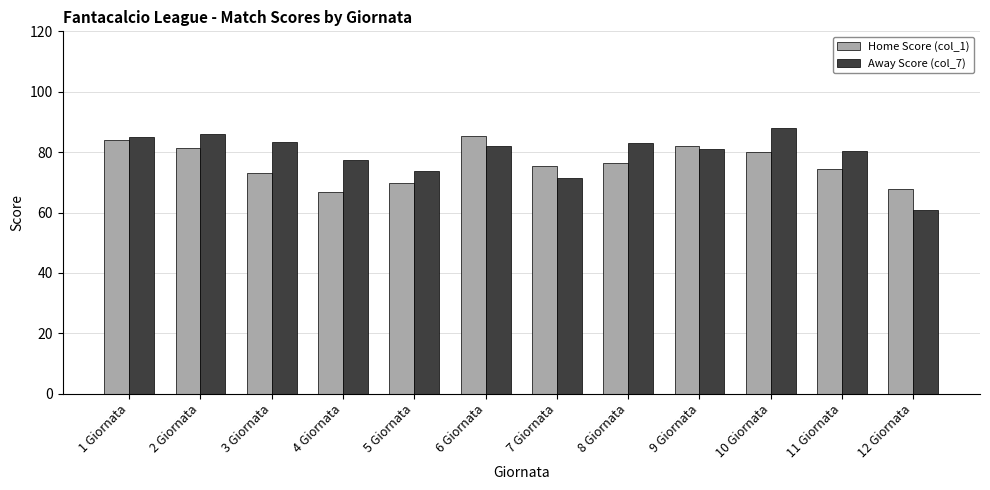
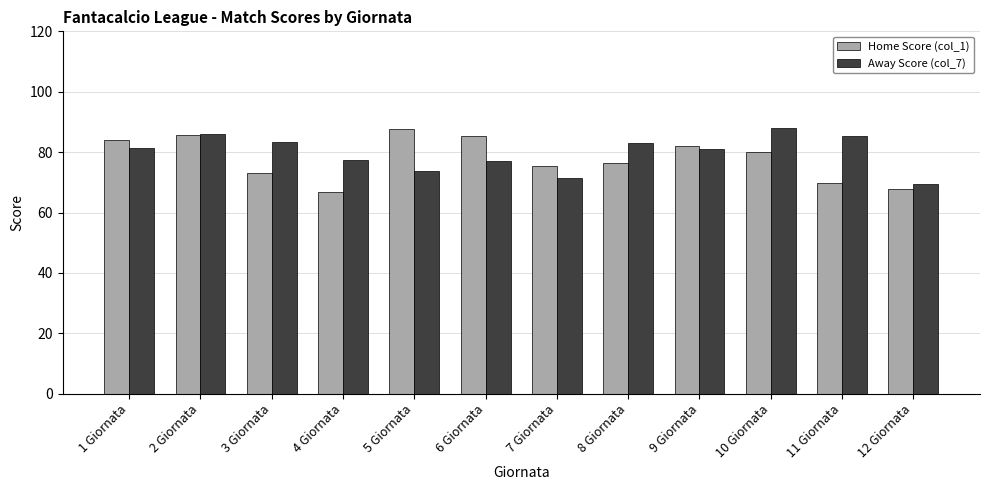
Away Score (col_7), 1 Giornata: 85 -> 82
Home Score (col_1), 2 Giornata: 82 -> 86
Home Score (col_1), 5 Giornata: 70 -> 88
Away Score (col_7), 6 Giornata: 82 -> 77
Home Score (col_1), 11 Giornata: 75 -> 70
Away Score (col_7), 11 Giornata: 81 -> 85
Away Score (col_7), 12 Giornata: 61 -> 70
